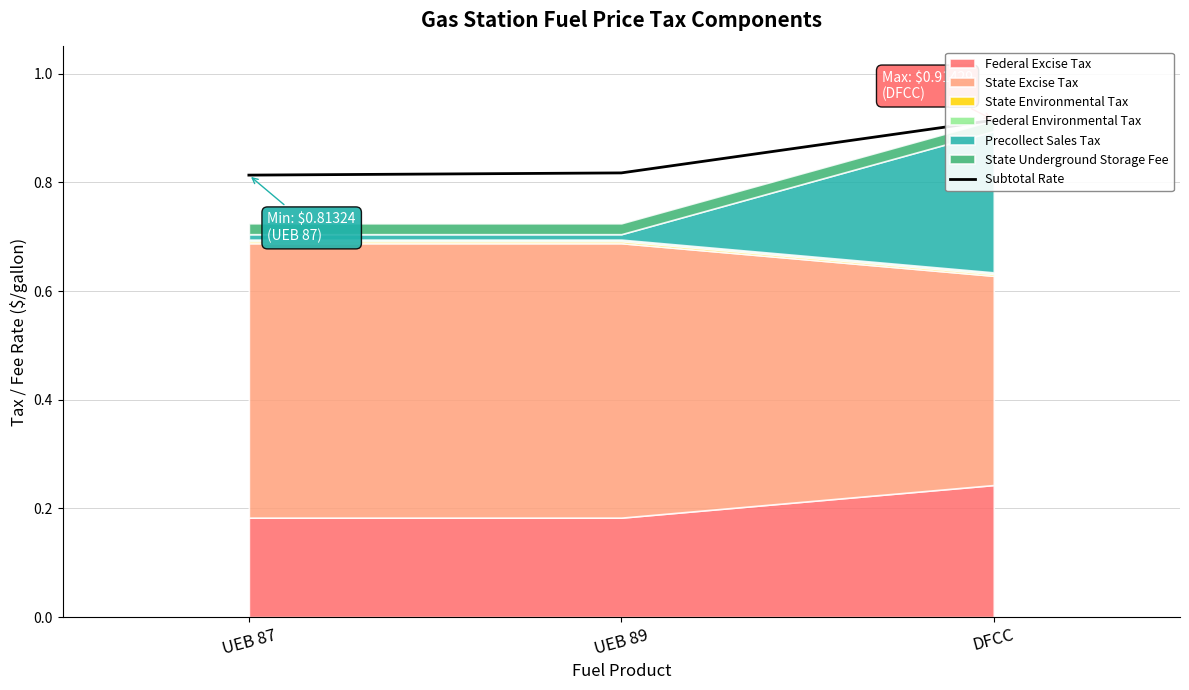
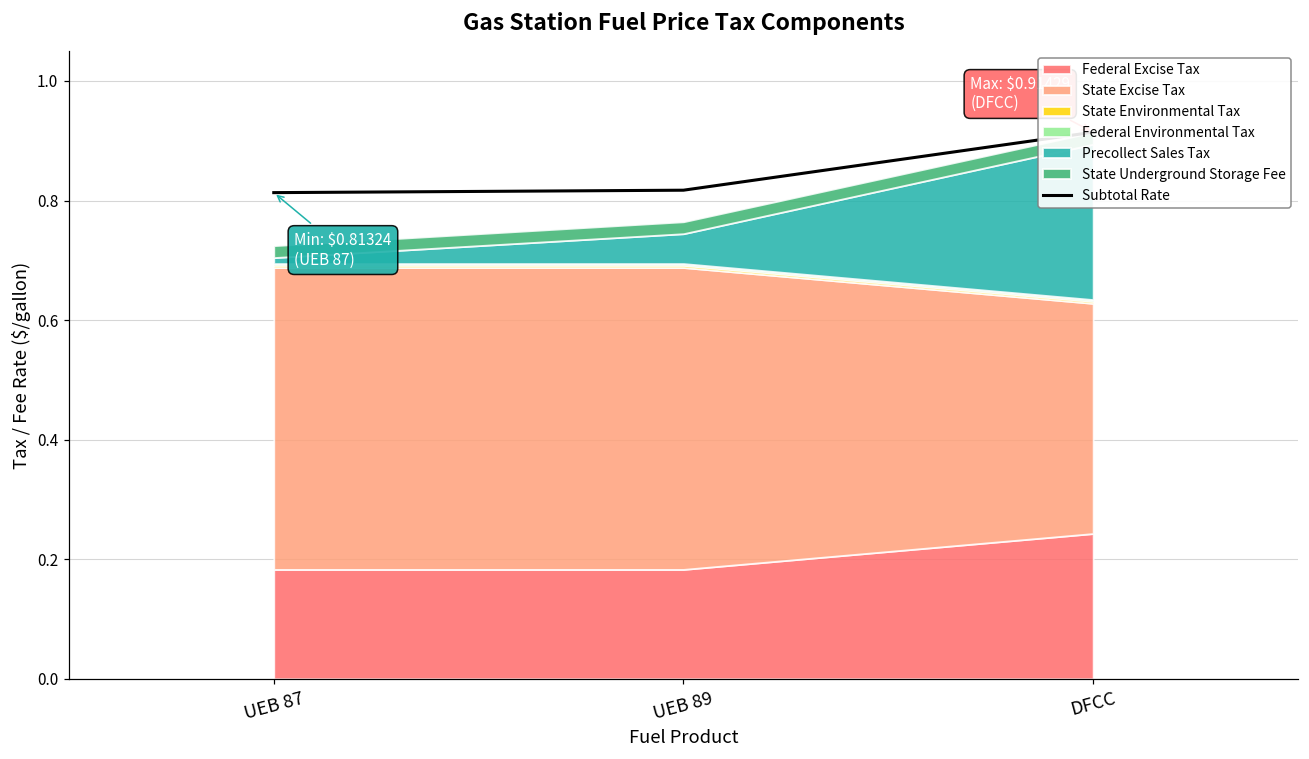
Precollect Sales Tax, UEB 89: 0.01 -> 0.05
